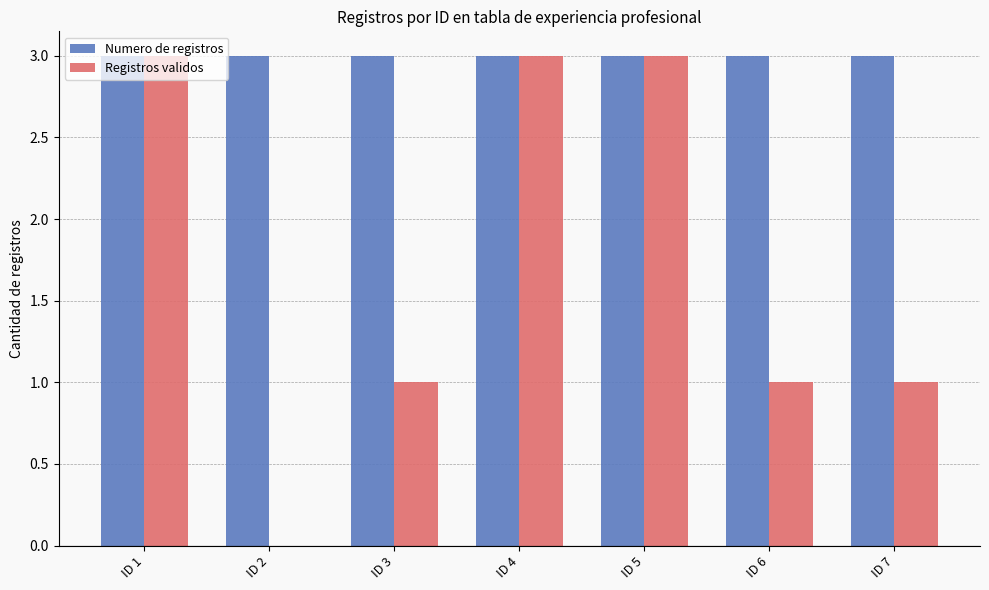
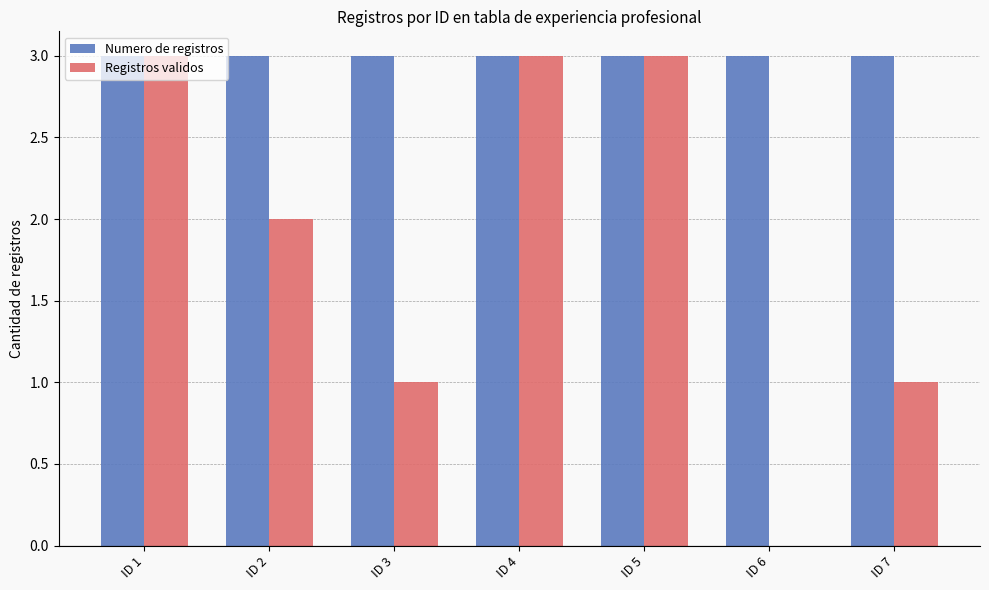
Registros validos, ID 2: 0 -> 2
Registros validos, ID 6: 1 -> 0
